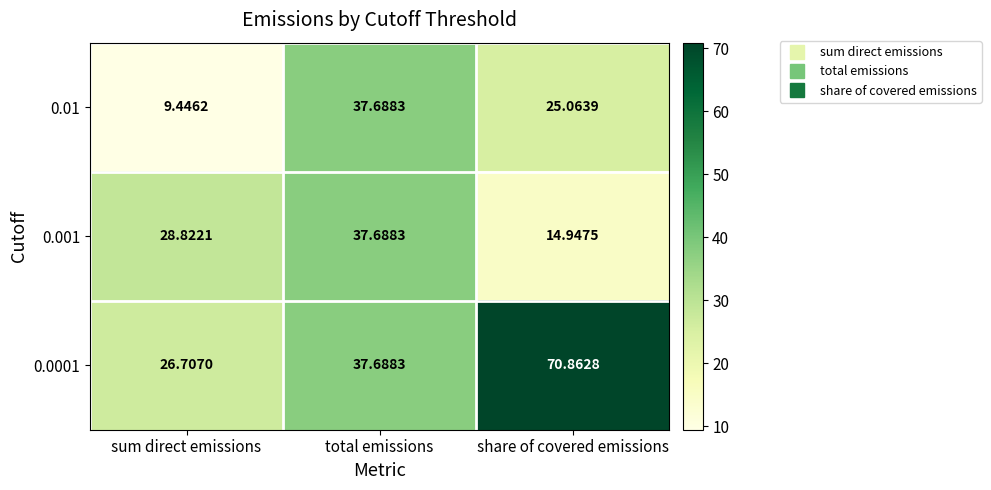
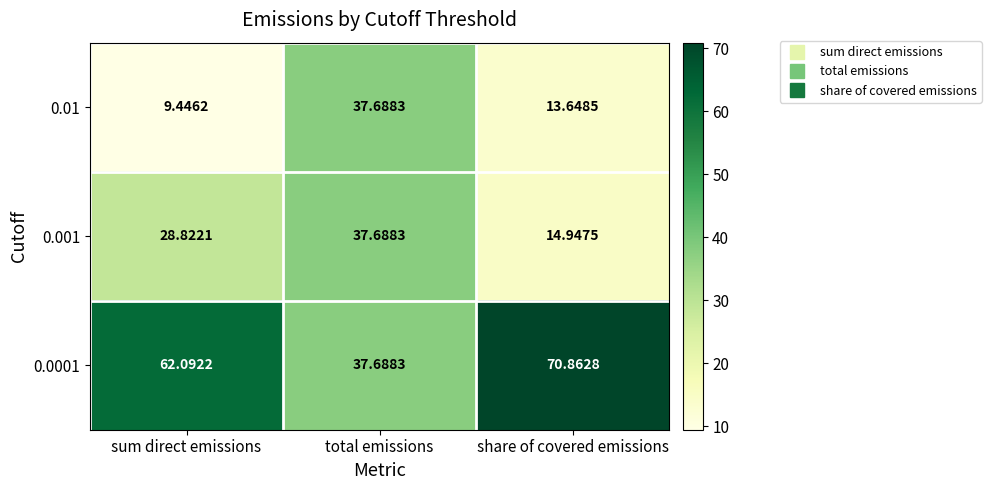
0.01, share of covered emissions: 25.0639 -> 13.6485
0.0001, sum direct emissions: 26.7070 -> 62.0922
